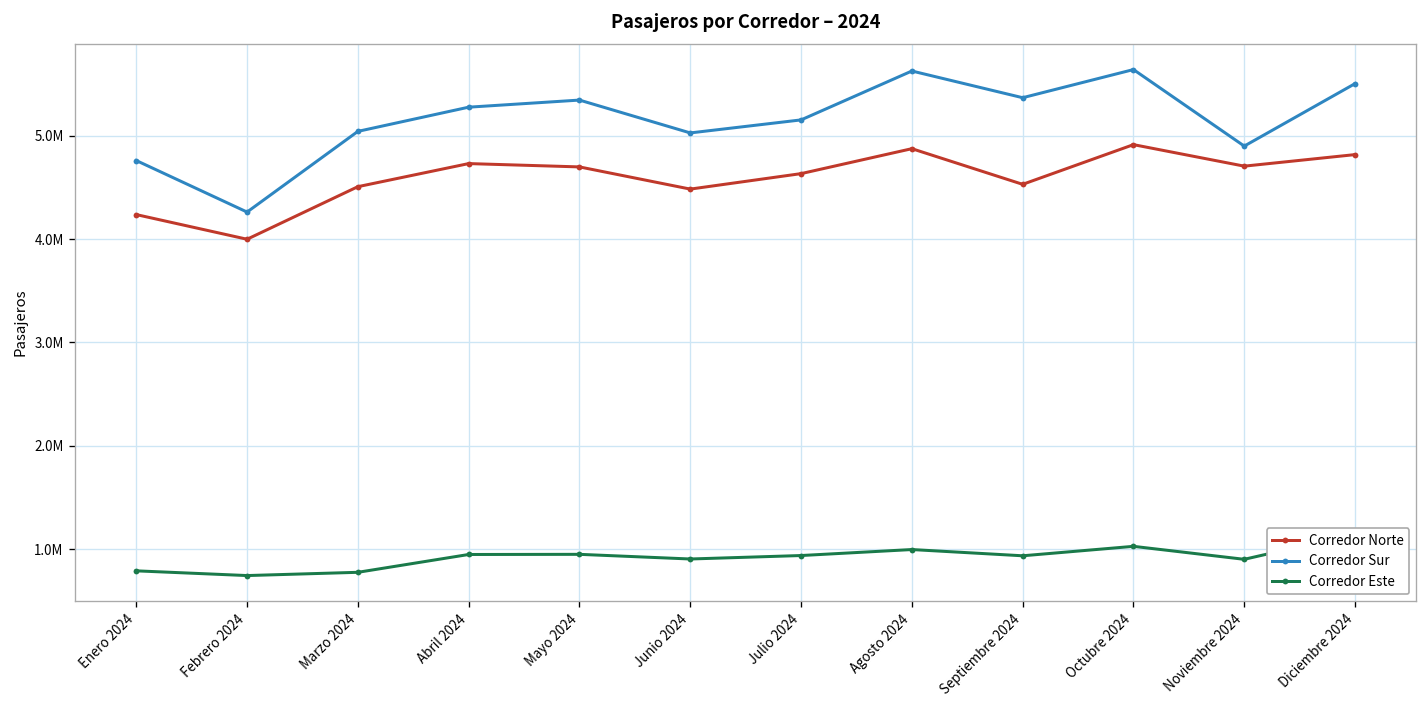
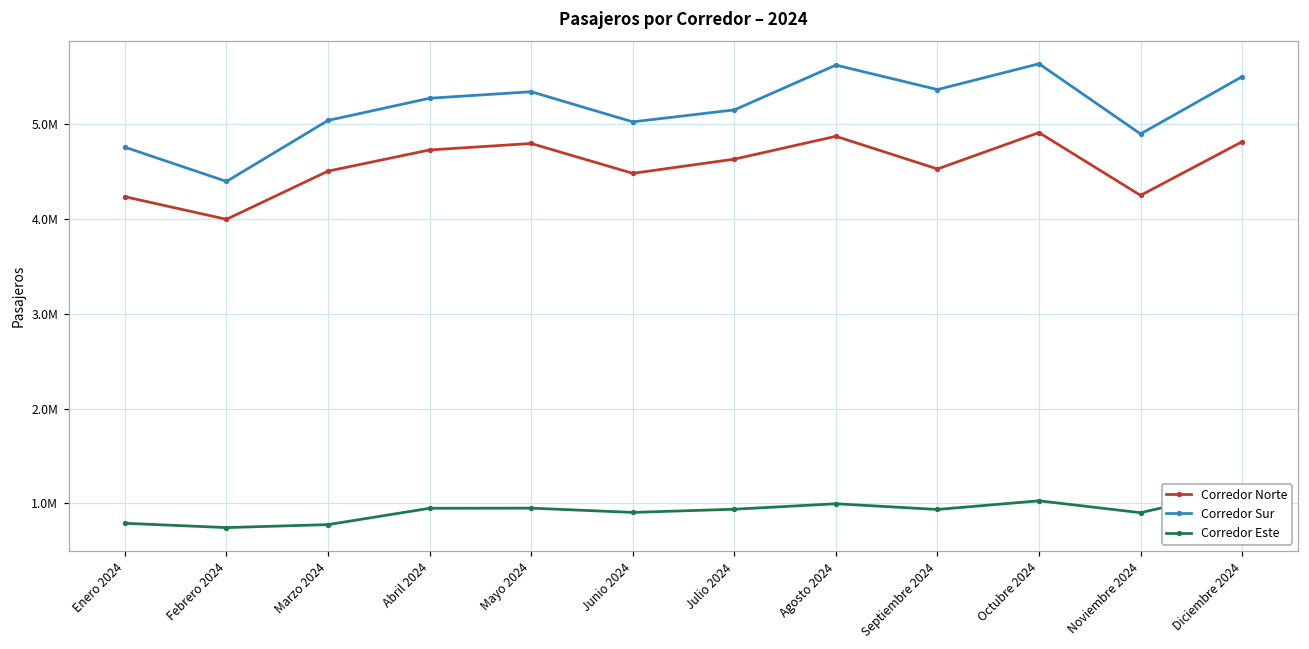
Corredor Sur, Febrero 2024: 4300000 -> 4400000
Corredor Norte, Mayo 2024: 4700000 -> 4800000
Corredor Norte, Noviembre 2024: 4700000 -> 4300000
